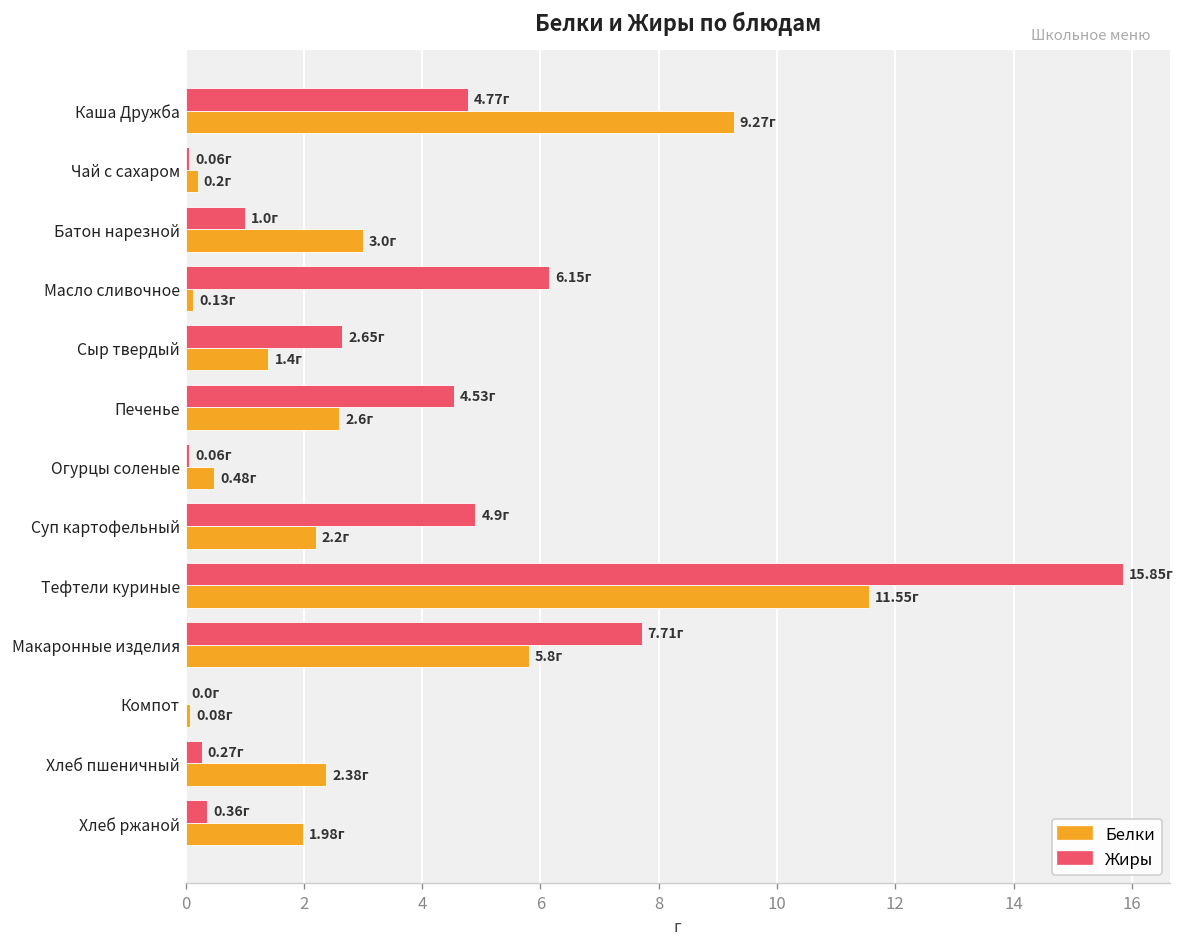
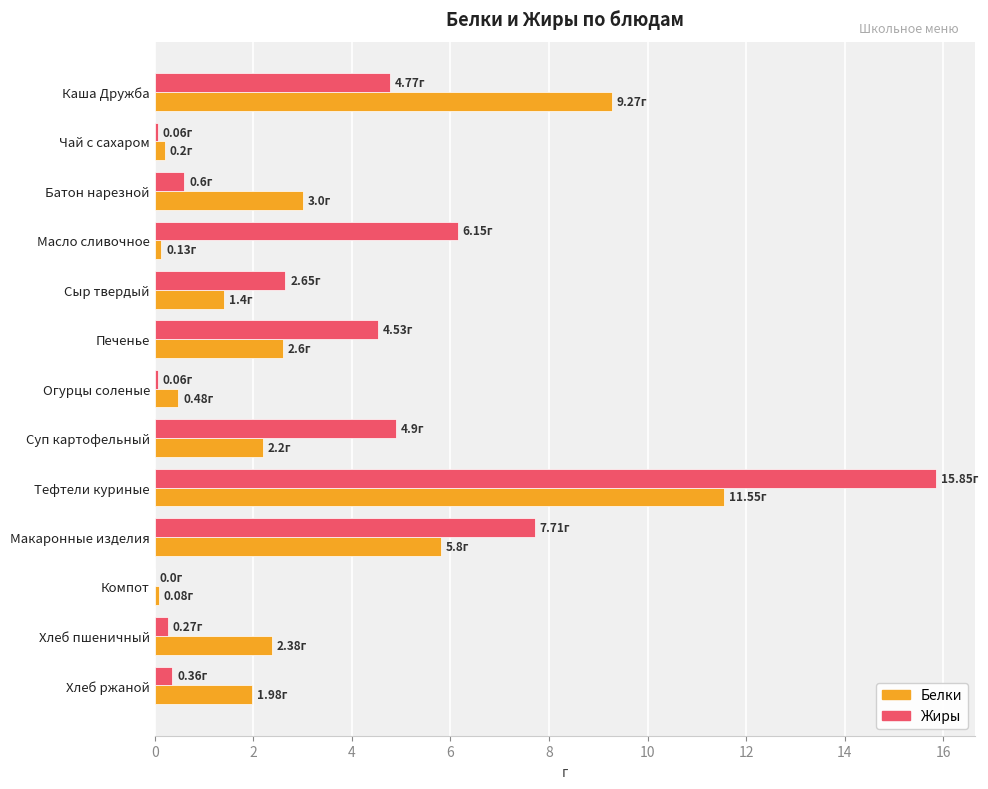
Жиры, Батон нарезной: 1.0г -> 0.6г
